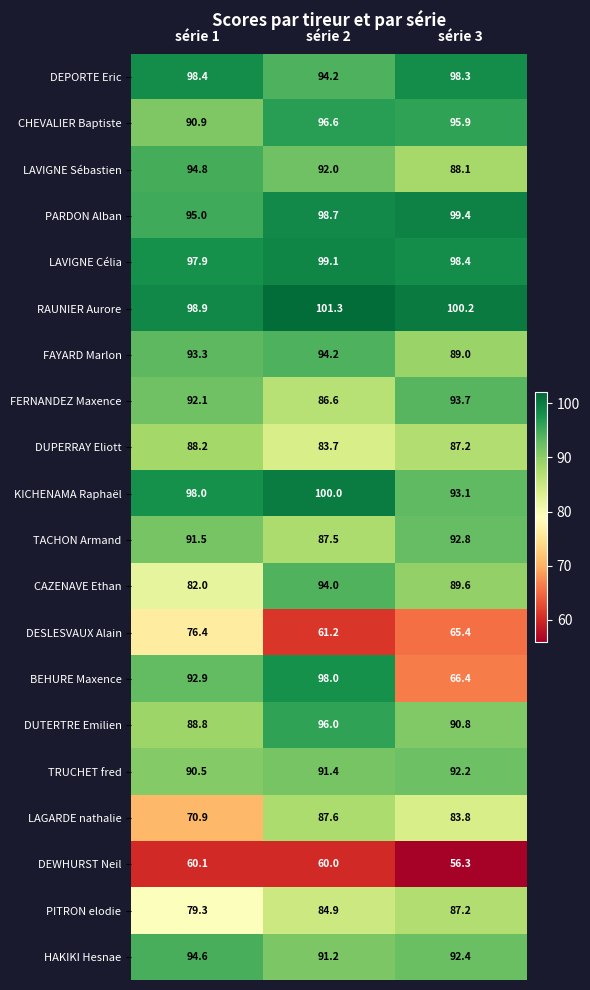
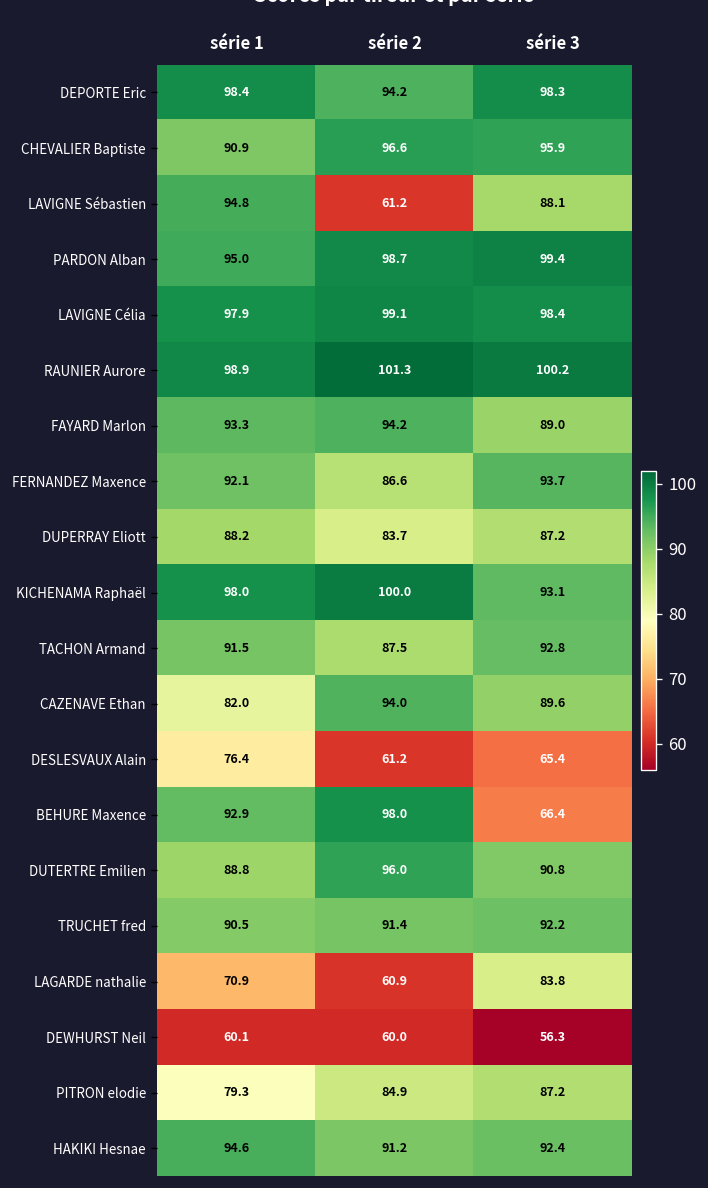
LAVIGNE Sébastien, série 2: 92.0 -> 61.2
LAGARDE nathalie, série 2: 87.6 -> 60.9
